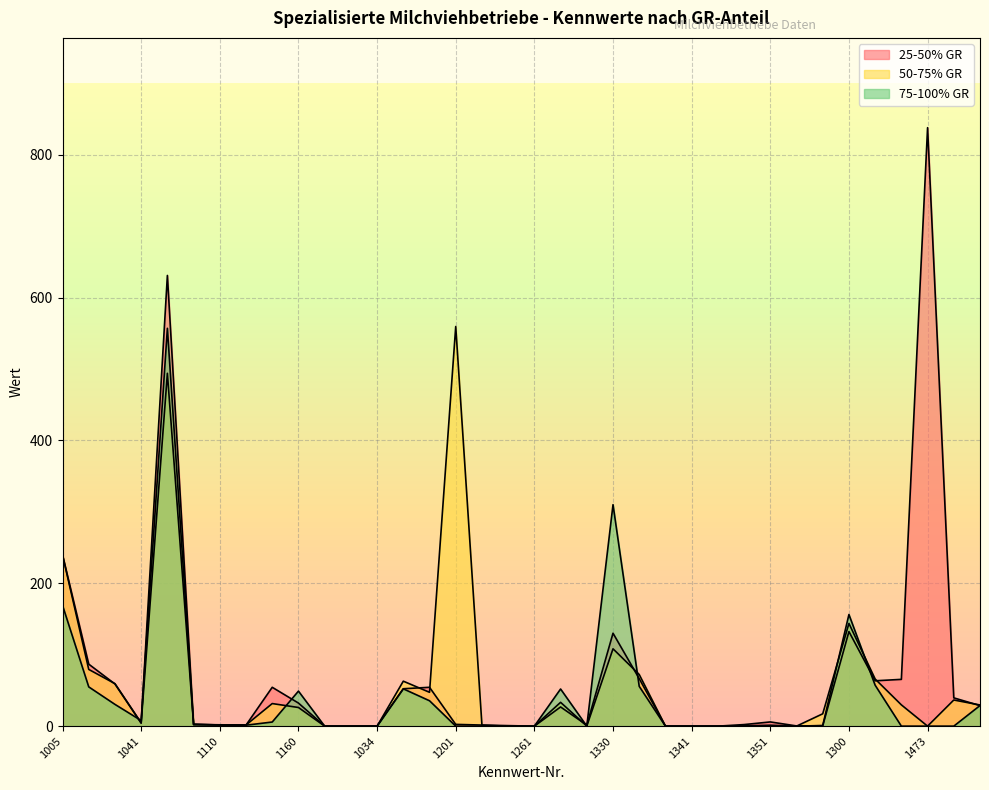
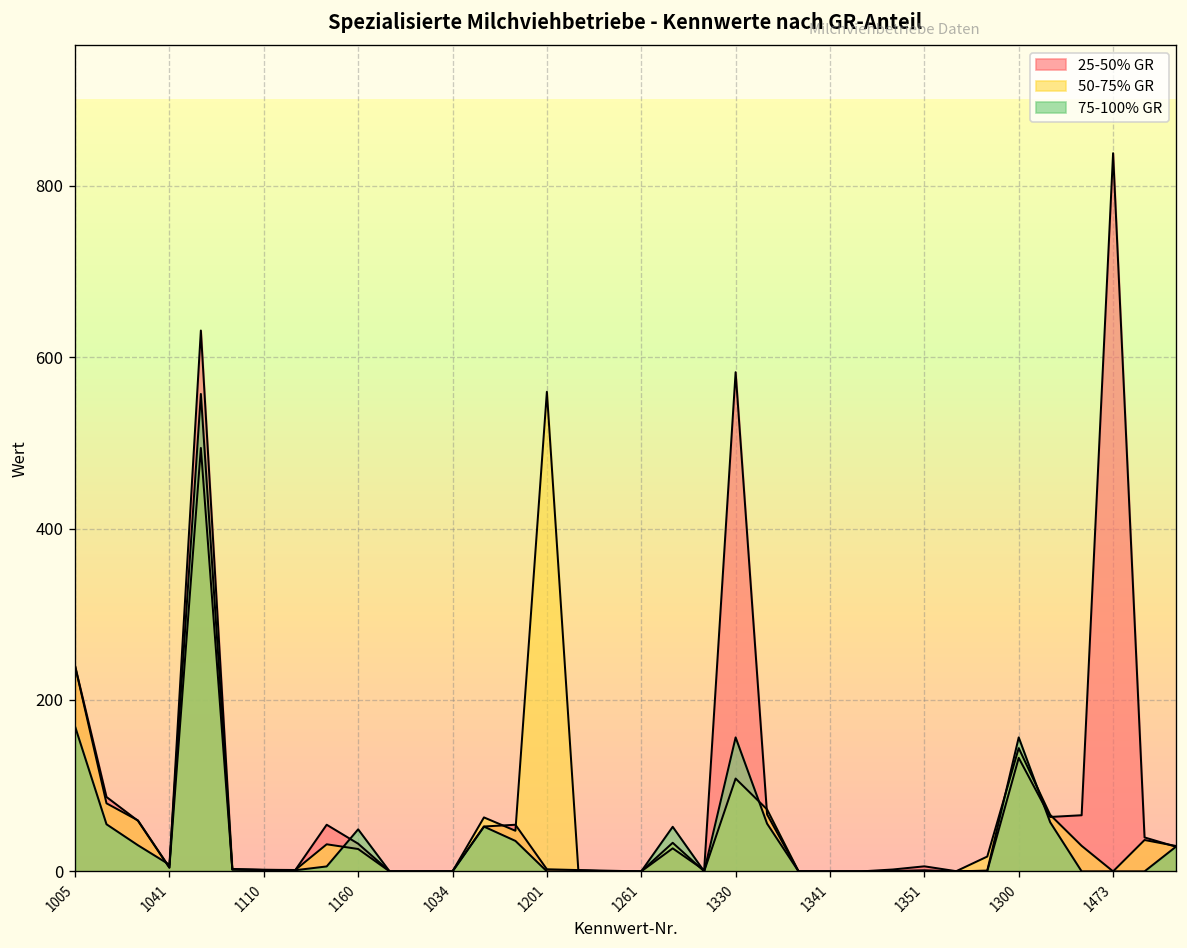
25-50% GR, 1330: 130 -> 580
75-100% GR, 1330: 310 -> 160
